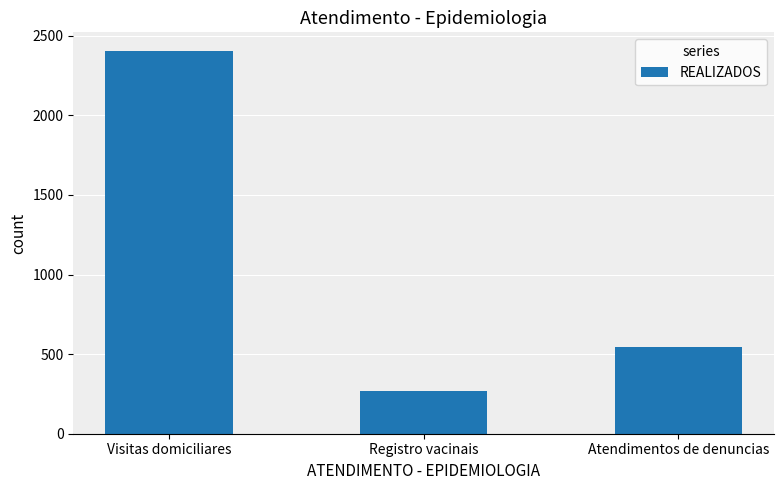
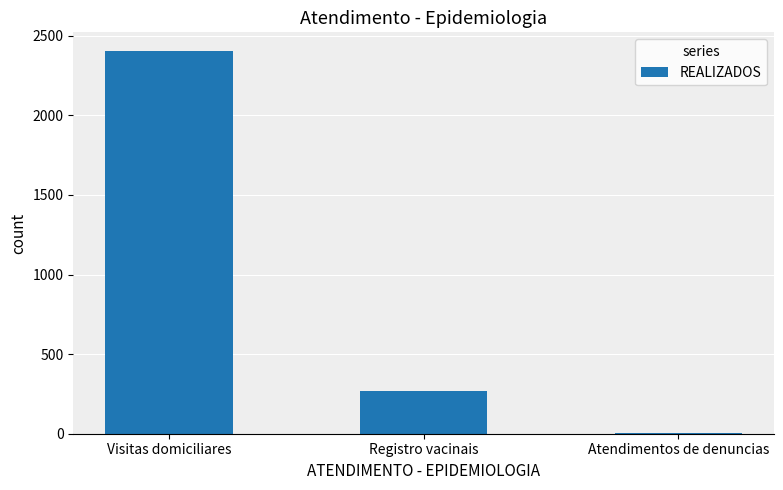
Atendimentos de denuncias: 550 -> 0
